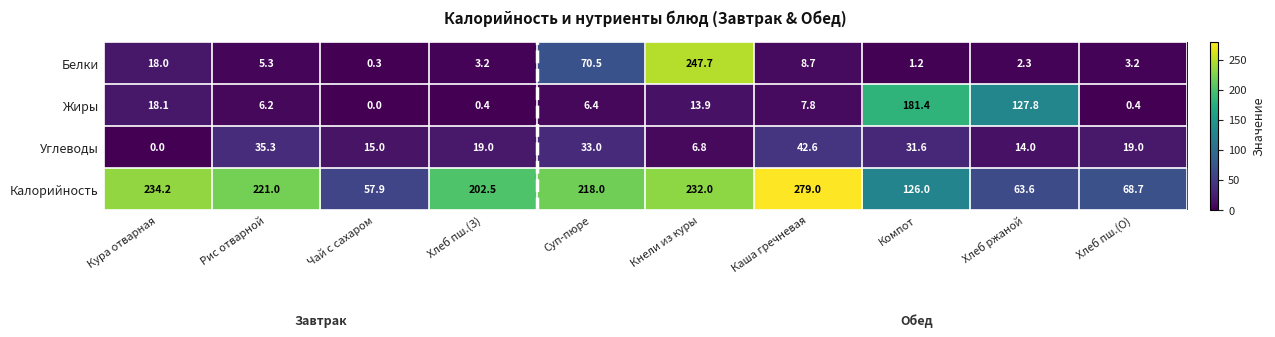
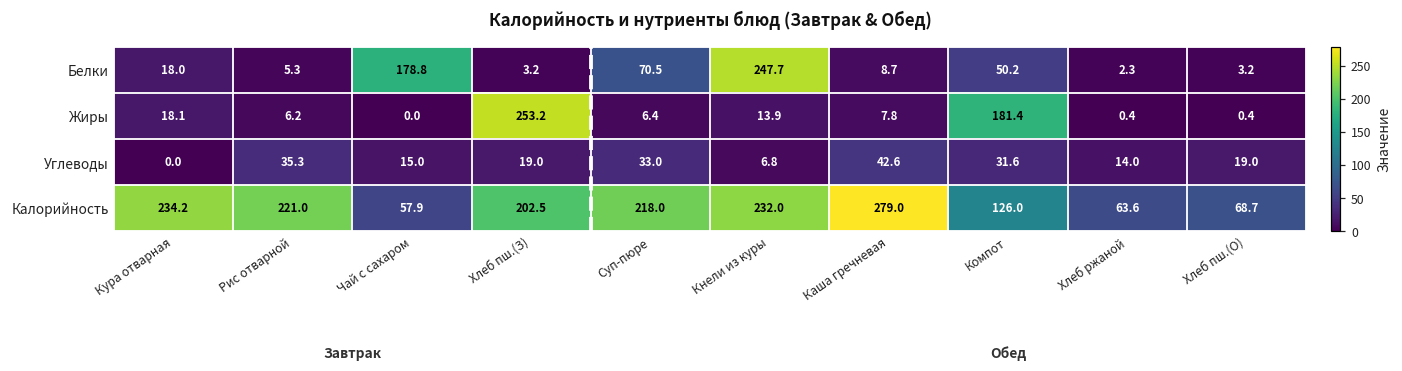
Белки, Чай с сахаром: 0.3 -> 178.8
Белки, Компот: 1.2 -> 50.2
Жиры, Хлеб пш.(З): 0.4 -> 253.2
Жиры, Хлеб ржаной: 127.8 -> 0.4
